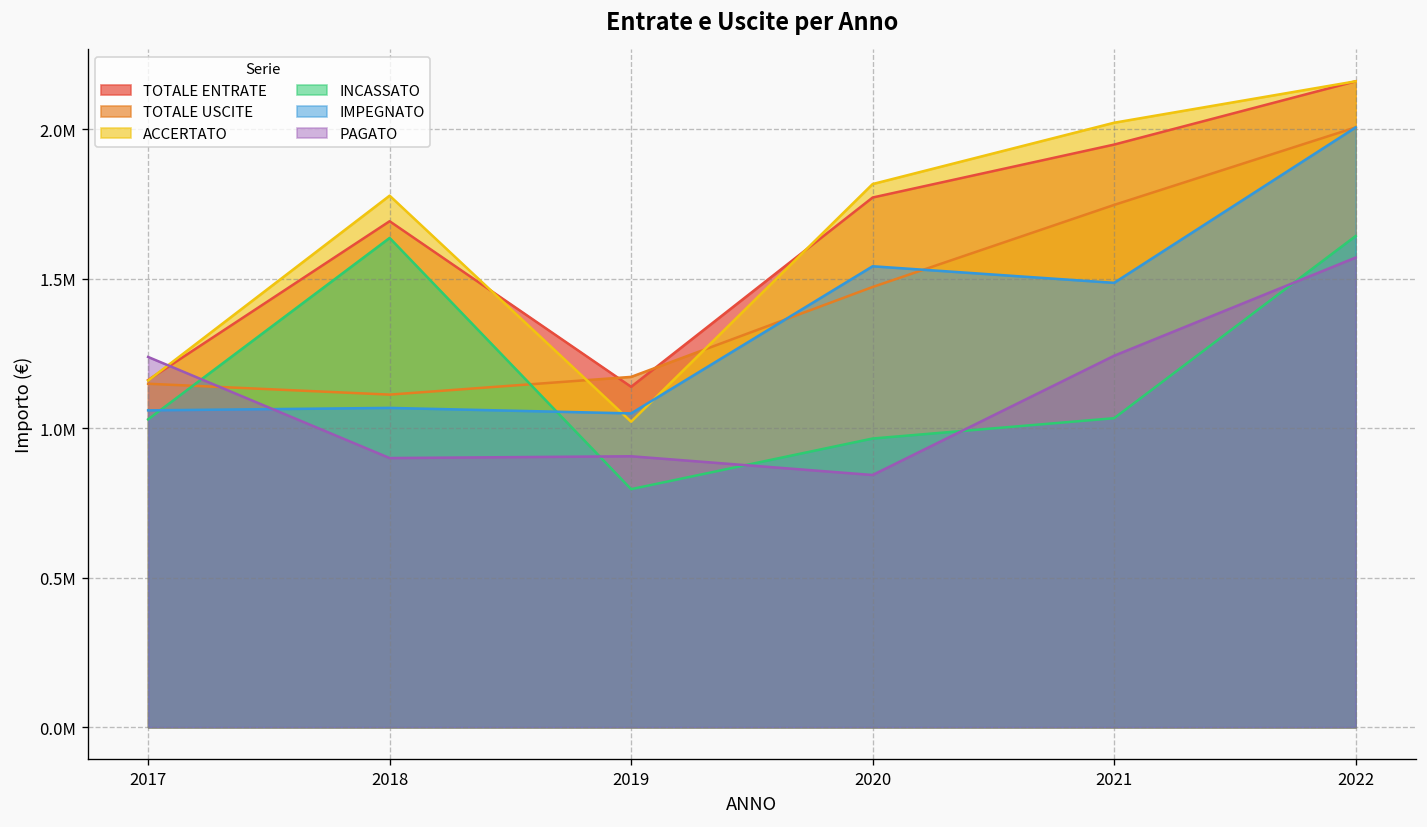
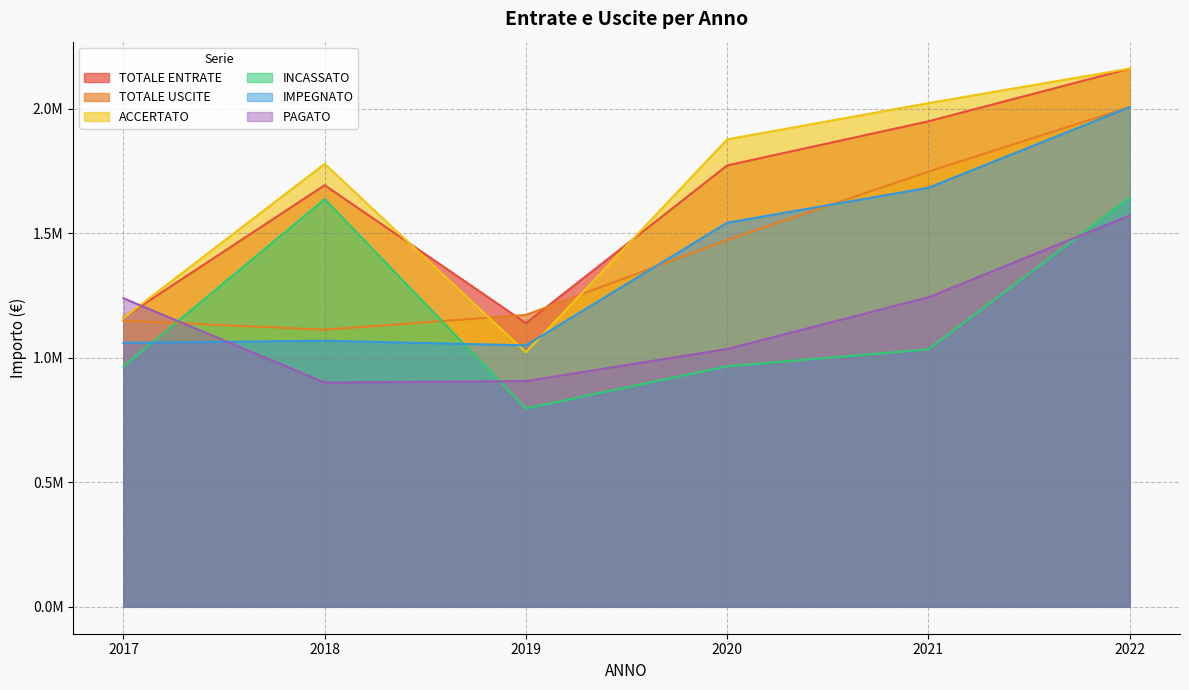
INCASSATO, 2017: 1030000 -> 960000
ACCERTATO, 2020: 1820000 -> 1880000
PAGATO, 2020: 840000 -> 1030000
IMPEGNATO, 2021: 1490000 -> 1680000
